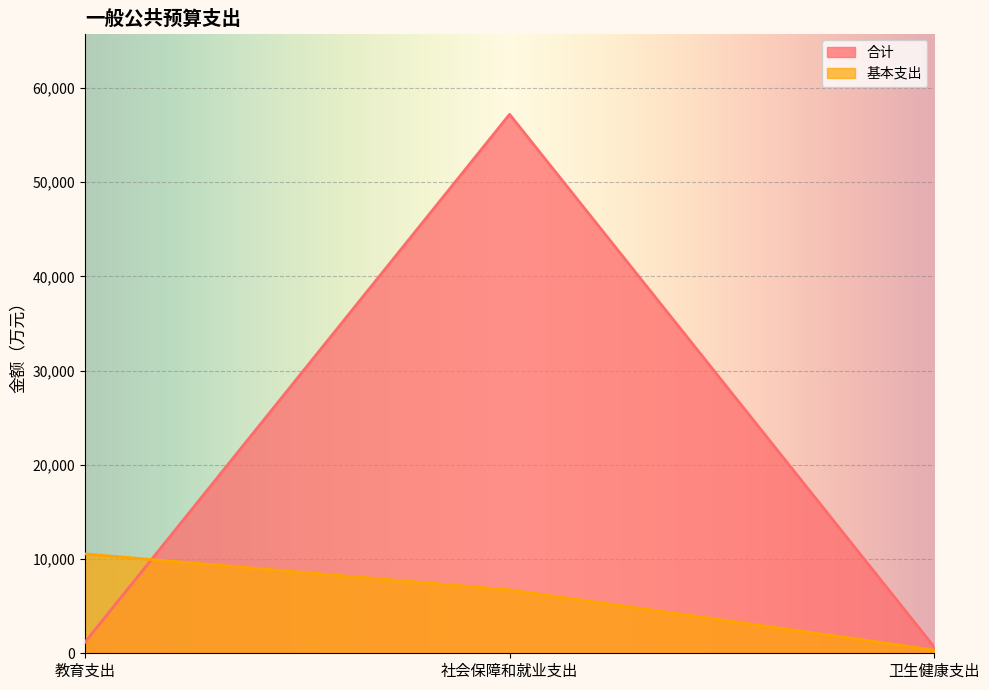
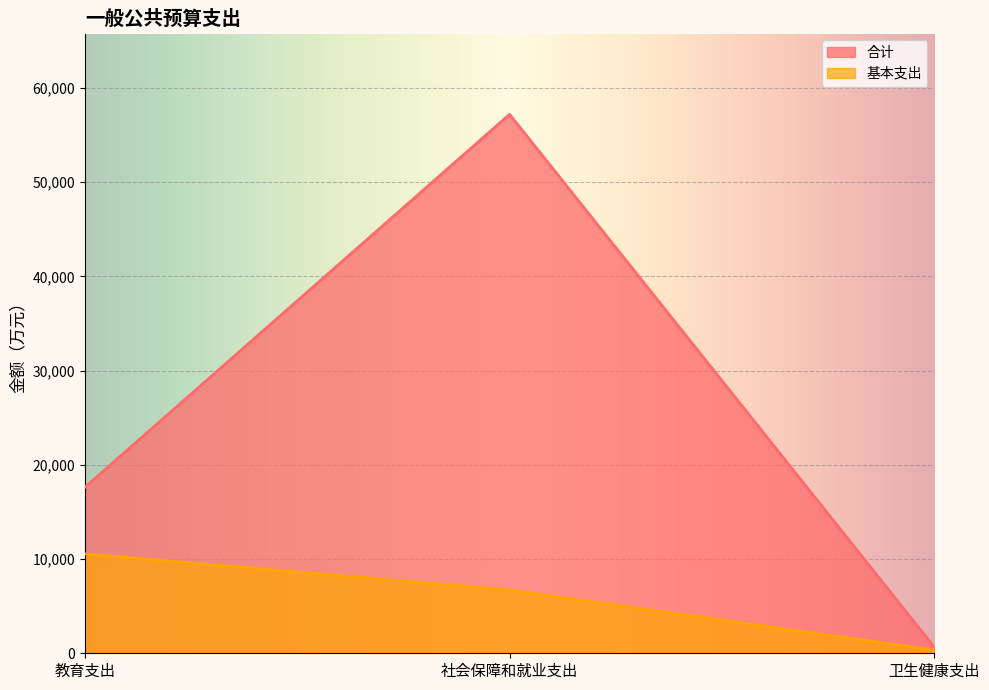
合计, 教育支出: 1,000 -> 18,000
